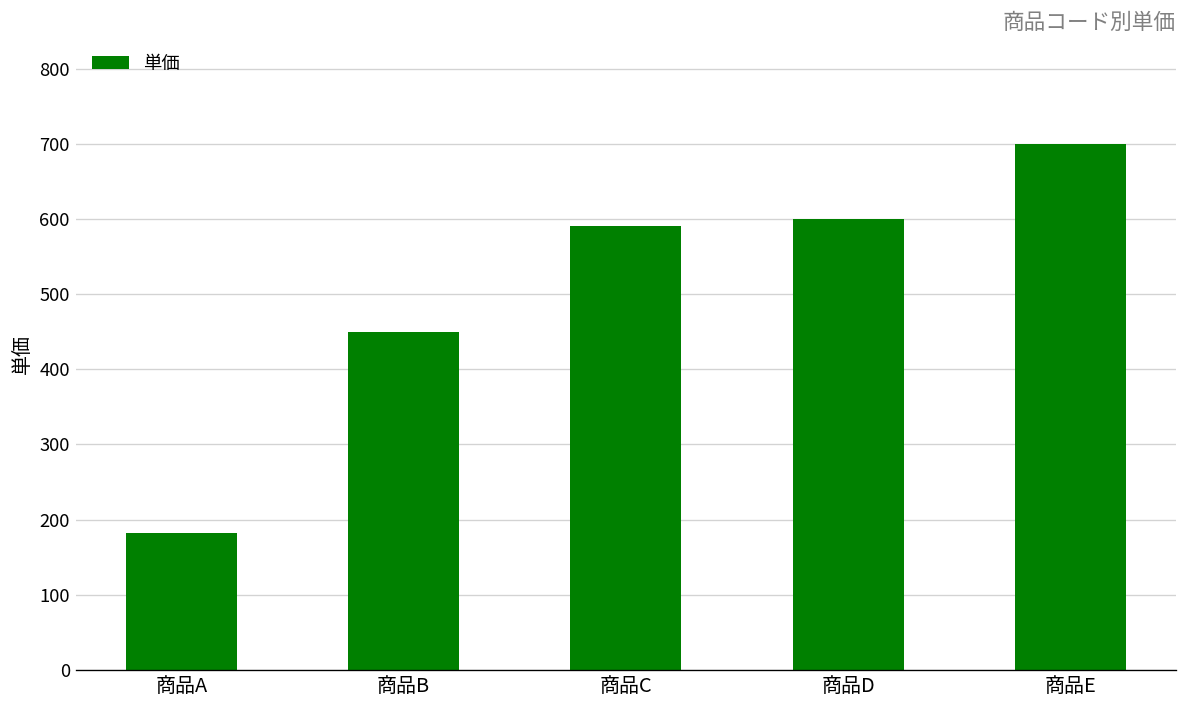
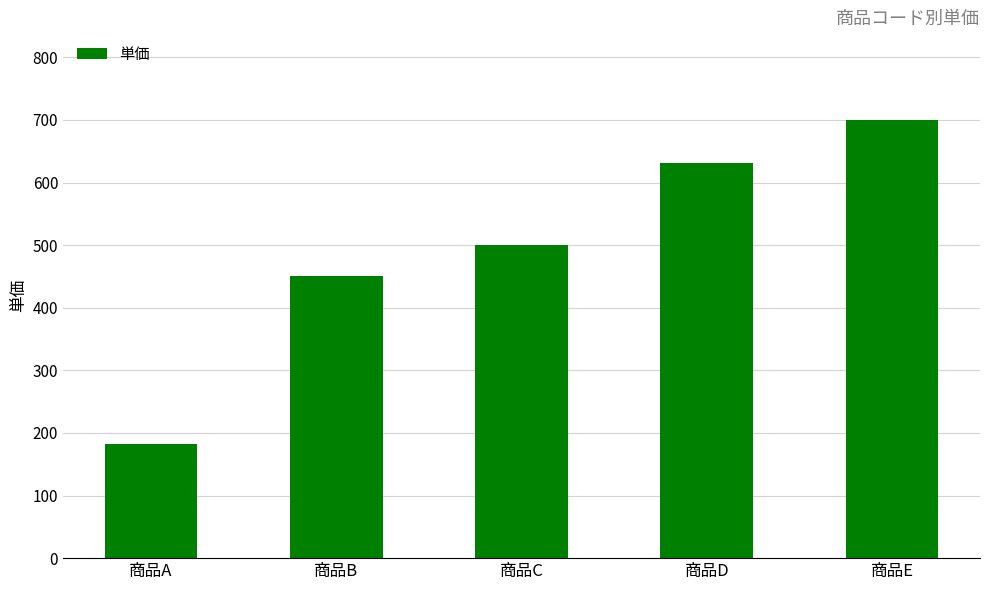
商品C: 590 -> 500
商品D: 600 -> 630
